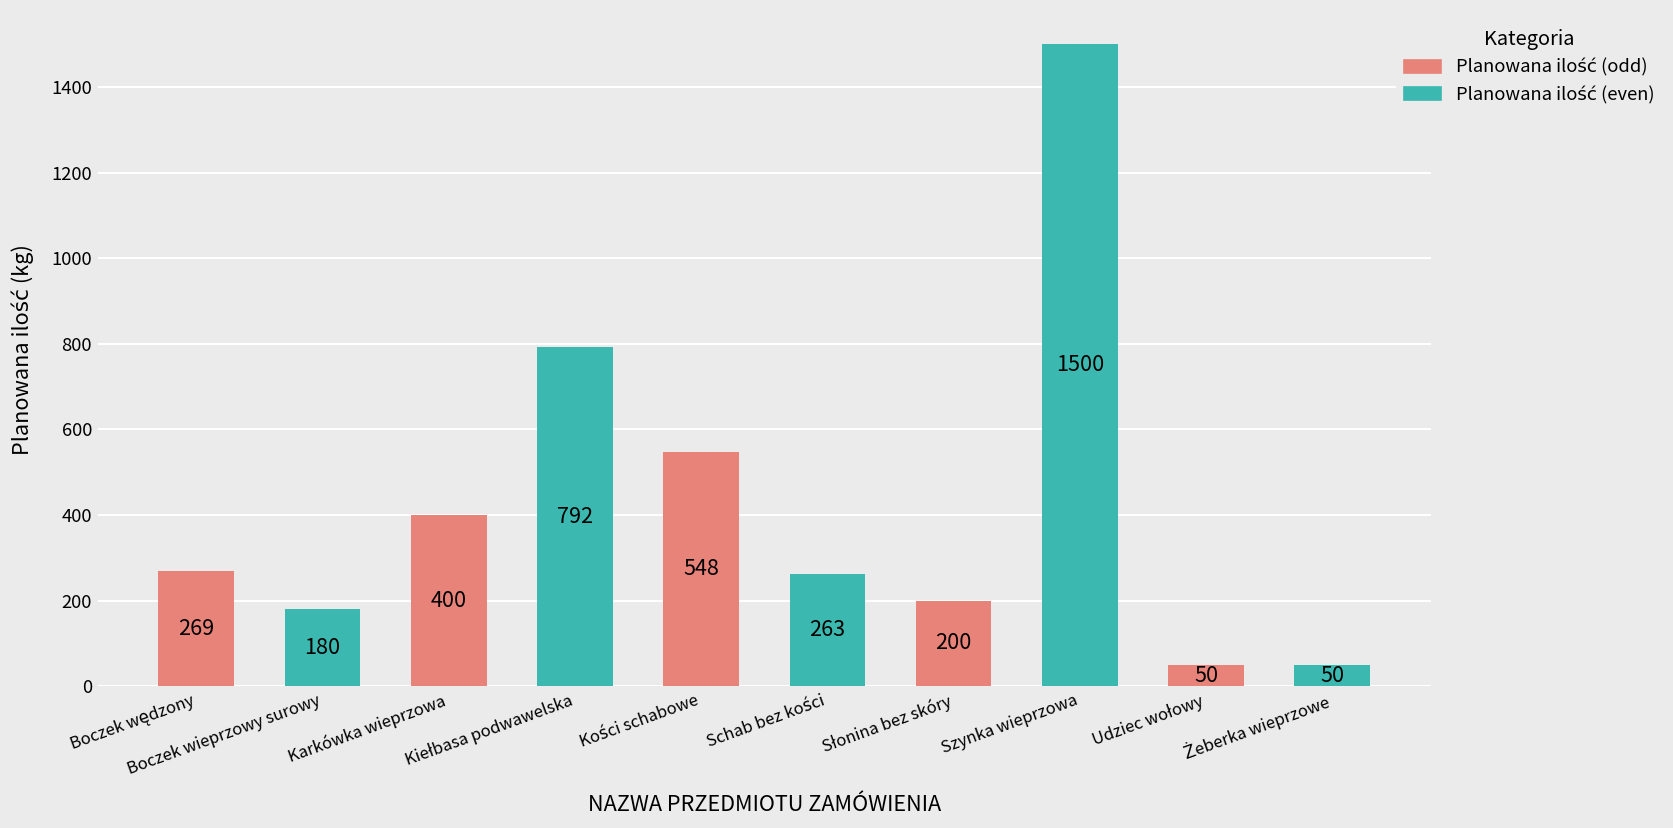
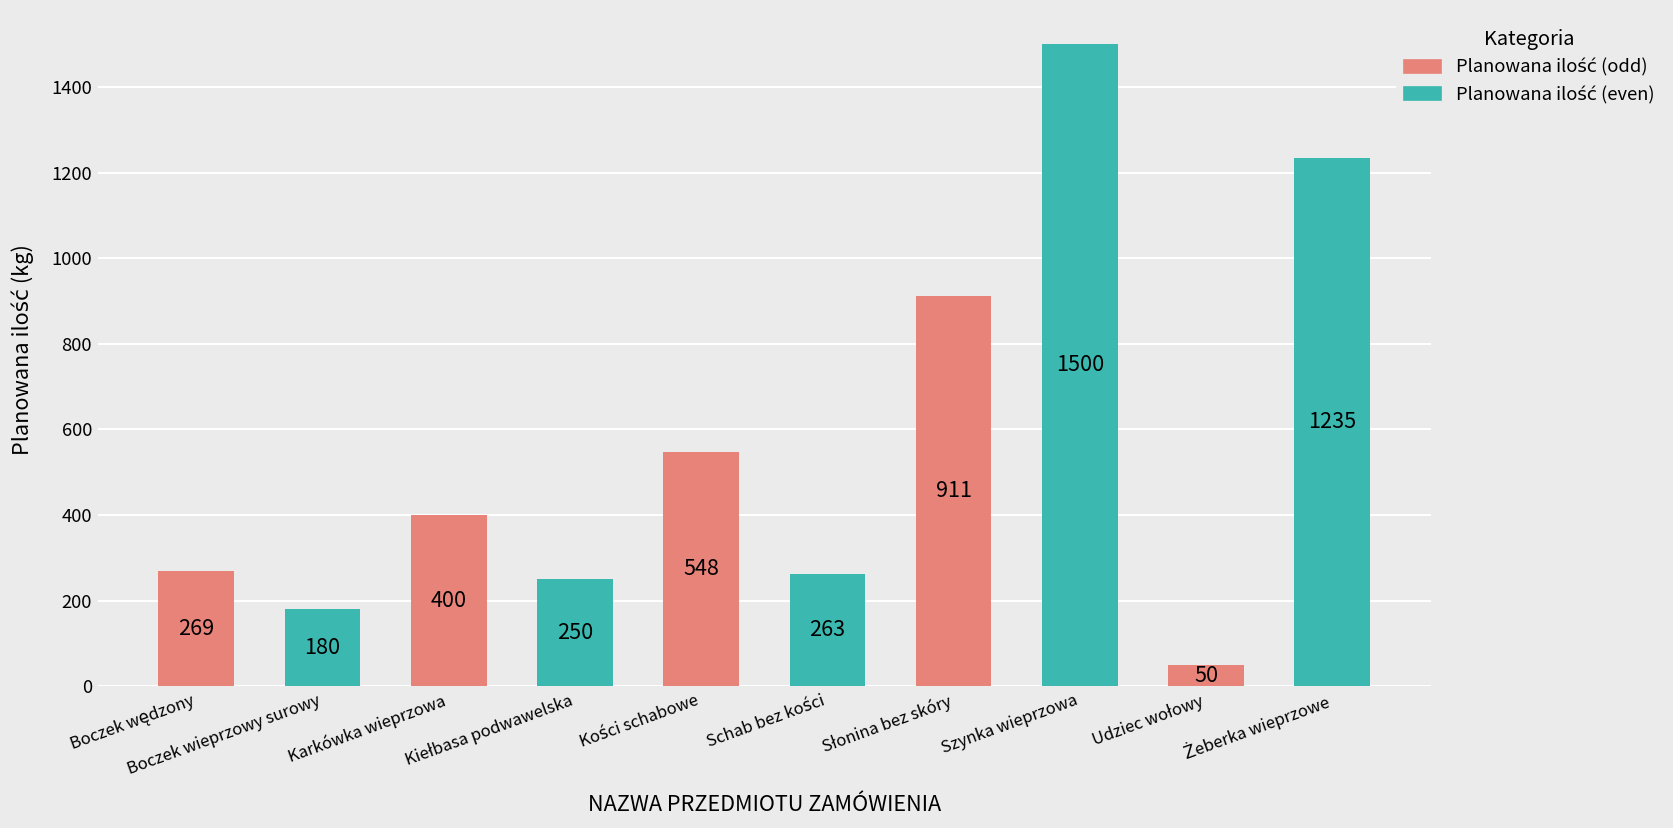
Kiełbasa podwawelska: 792 -> 250
Słonina bez skóry: 200 -> 911
Żeberka wieprzowe: 50 -> 1235
